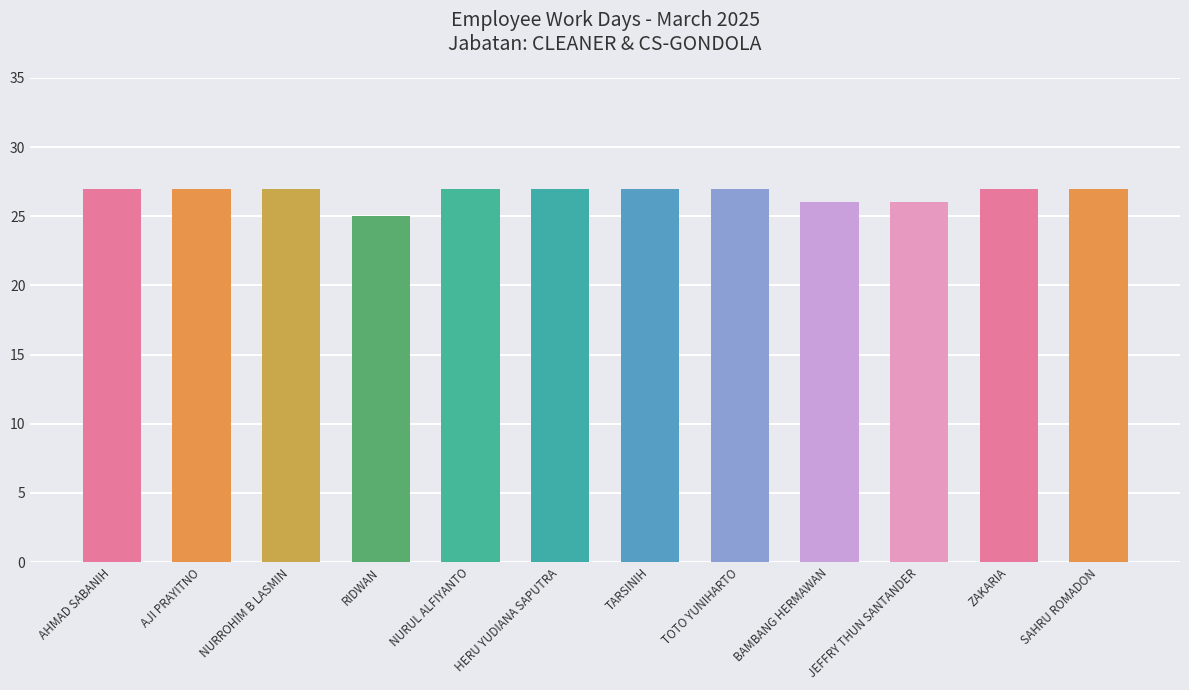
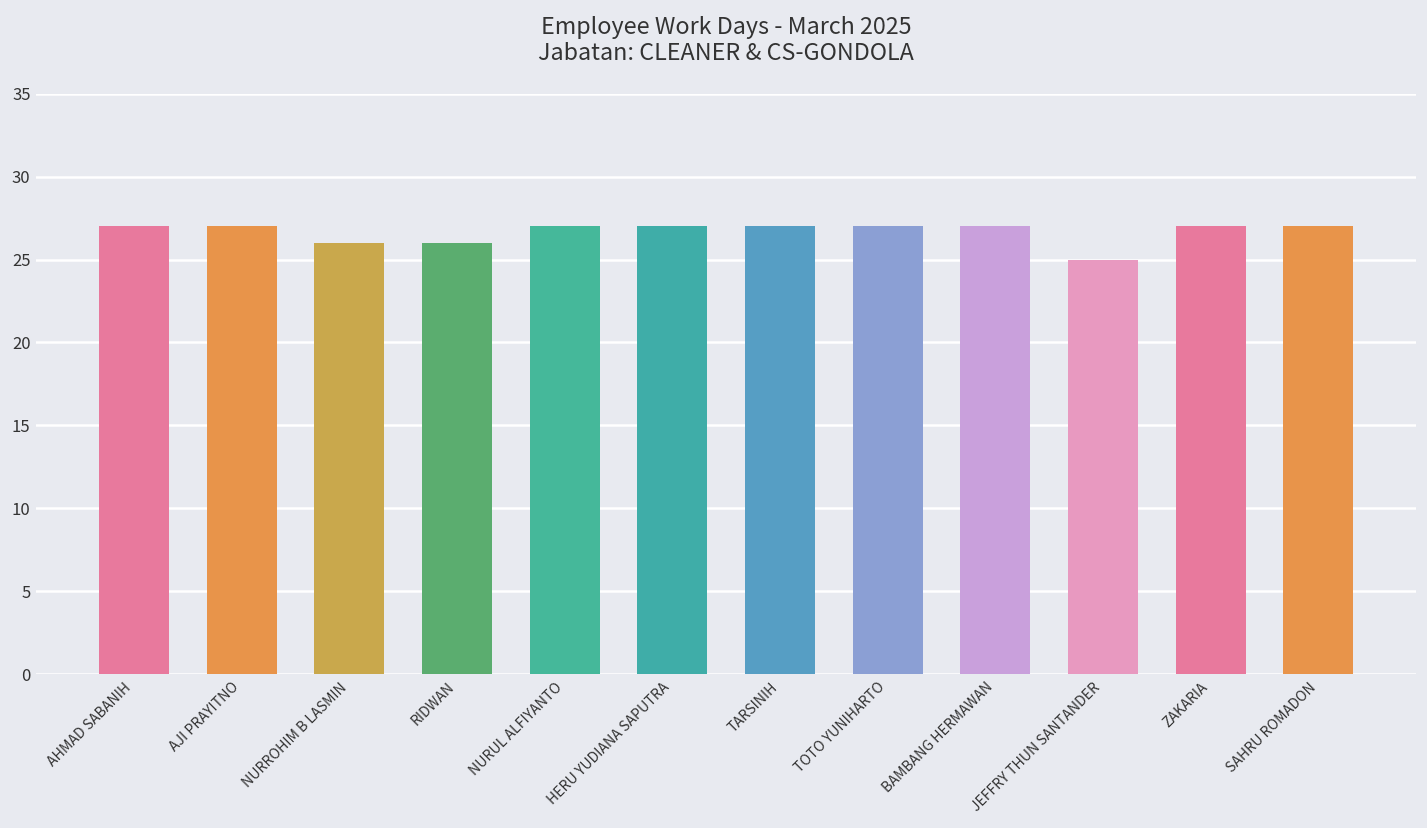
NURROHIM B LASMIN: 27 -> 26
RIDWAN: 25 -> 26
BAMBANG HERMAWAN: 26 -> 27
JEFFRY THUN SANTANDER: 26 -> 25
